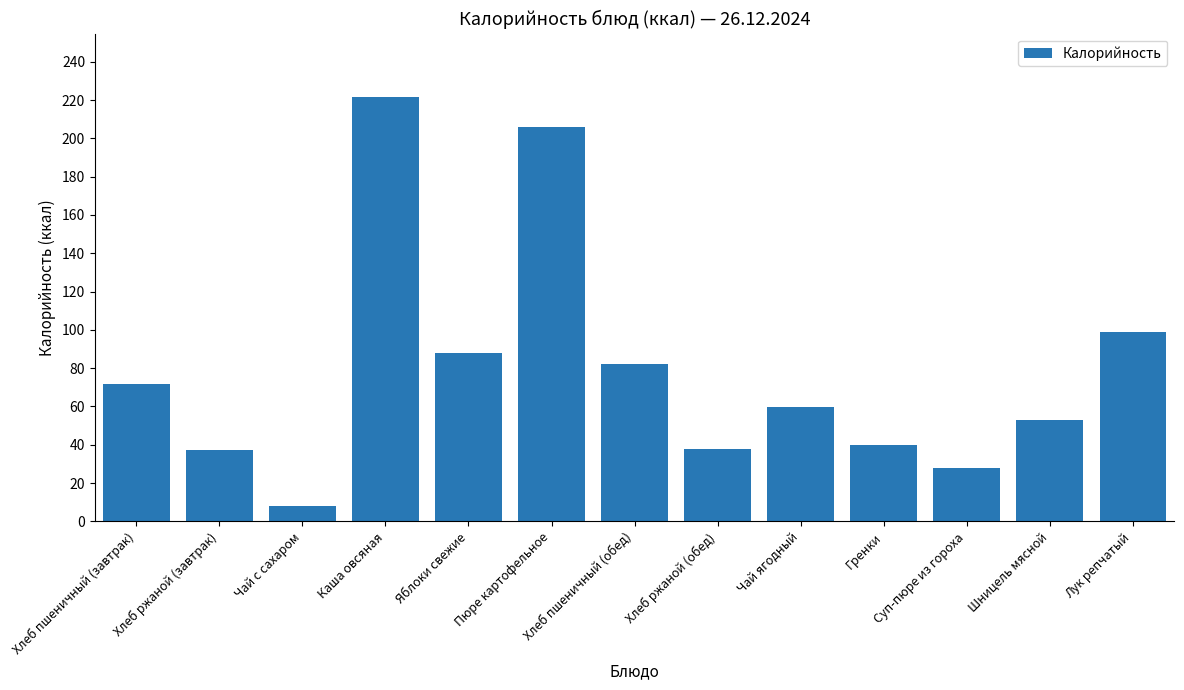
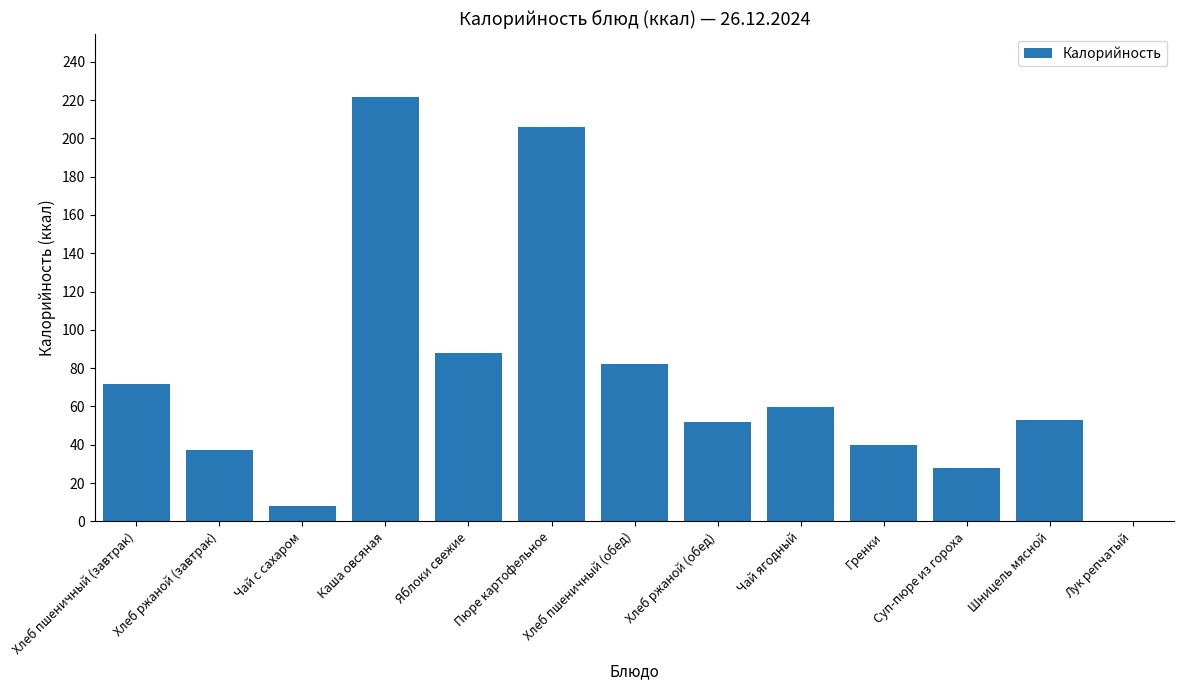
Хлеб ржаной (обед): 38 -> 52
Лук репчатый: 99 -> 0
